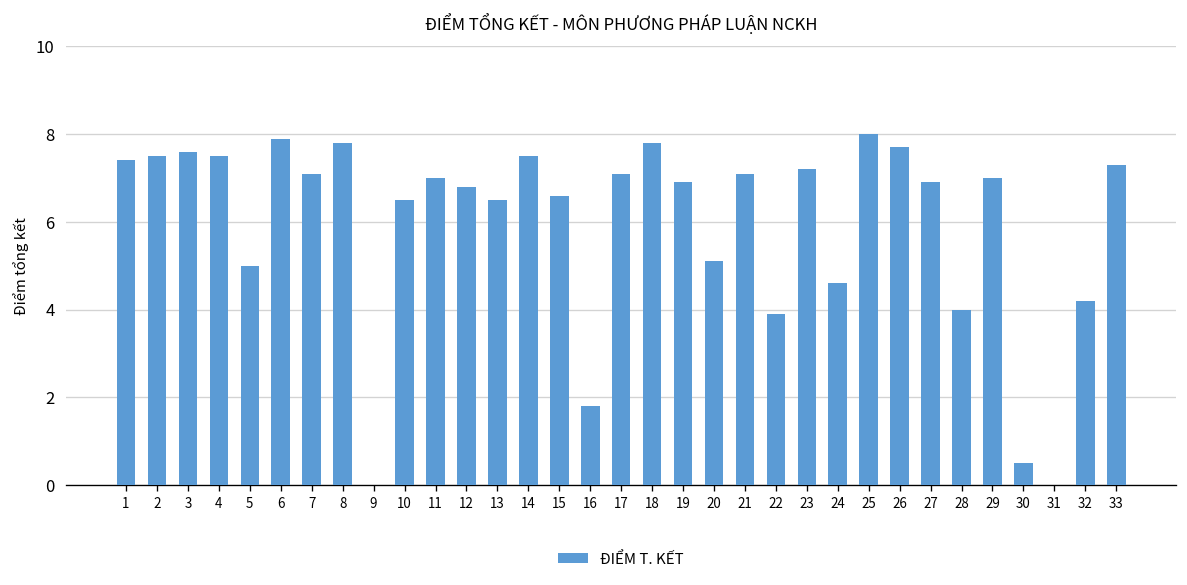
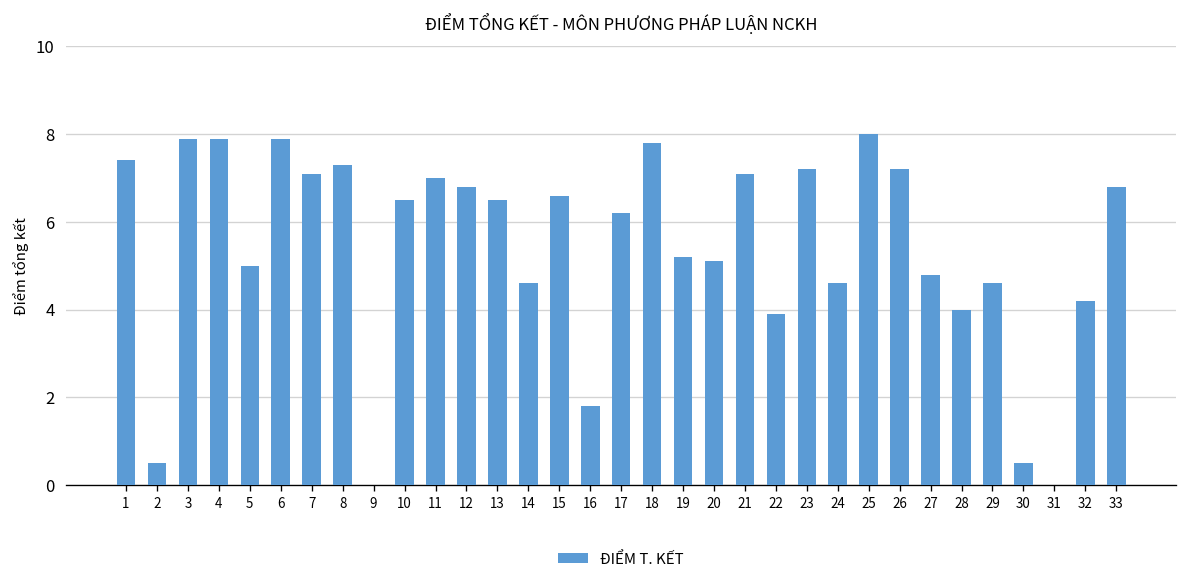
2: 7.5 -> 0.5
3: 7.6 -> 7.9
4: 7.5 -> 7.9
8: 7.8 -> 7.3
14: 7.5 -> 4.6
17: 7.1 -> 6.2
19: 6.9 -> 5.2
26: 7.7 -> 7.2
27: 6.9 -> 4.8
29: 7.0 -> 4.6
33: 7.3 -> 6.8
